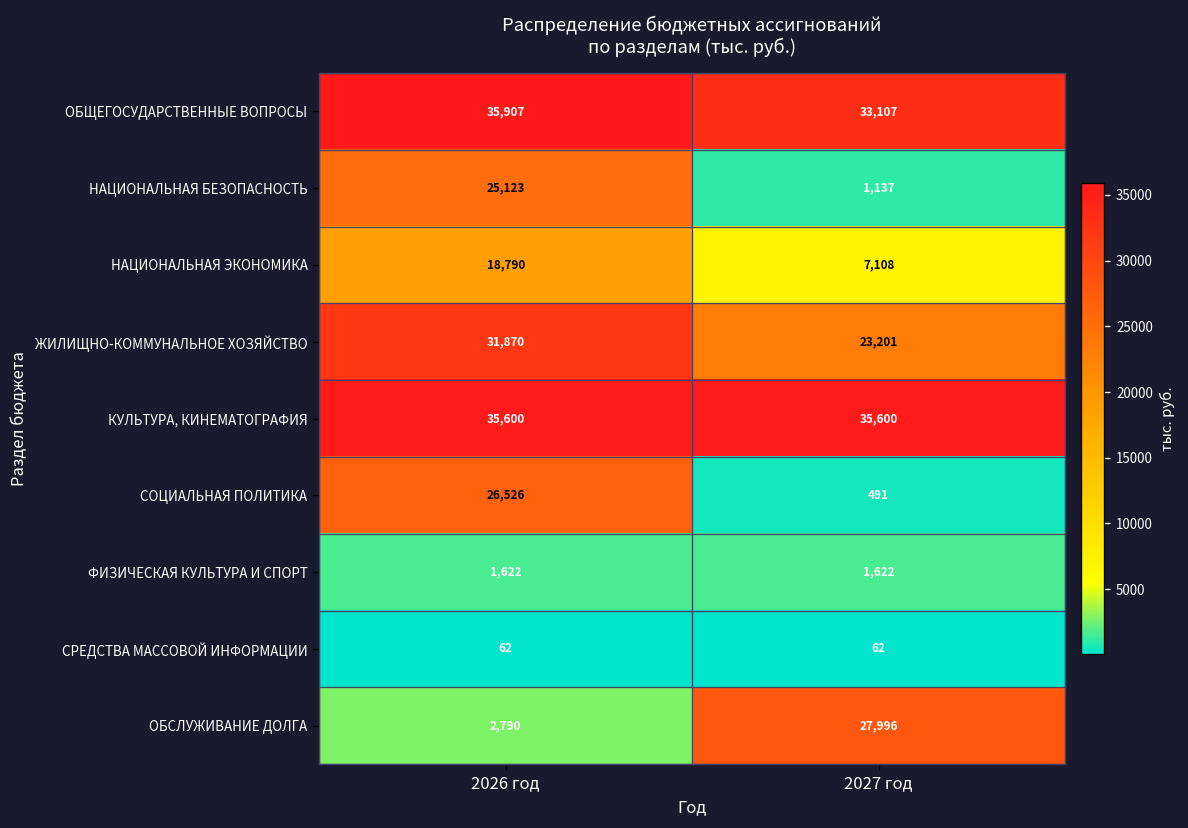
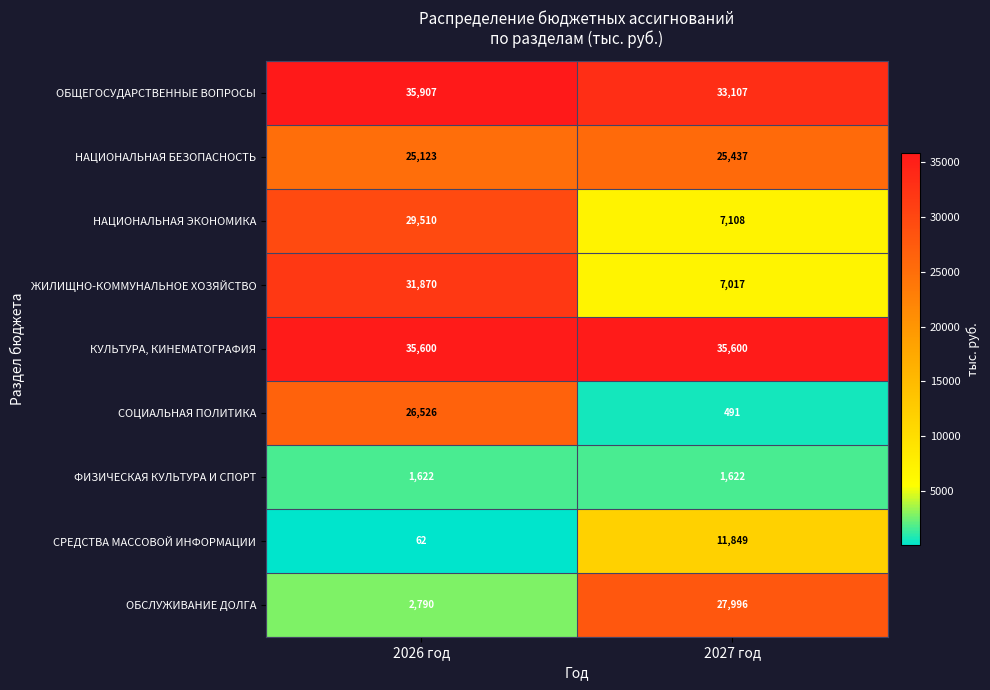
НАЦИОНАЛЬНАЯ БЕЗОПАСНОСТЬ, 2027 год: 1,137 -> 25,437
НАЦИОНАЛЬНАЯ ЭКОНОМИКА, 2026 год: 18,790 -> 29,510
ЖИЛИЩНО-КОММУНАЛЬНОЕ ХОЗЯЙСТВО, 2027 год: 23,201 -> 7,017
СРЕДСТВА МАССОВОЙ ИНФОРМАЦИИ, 2027 год: 62 -> 11,849
